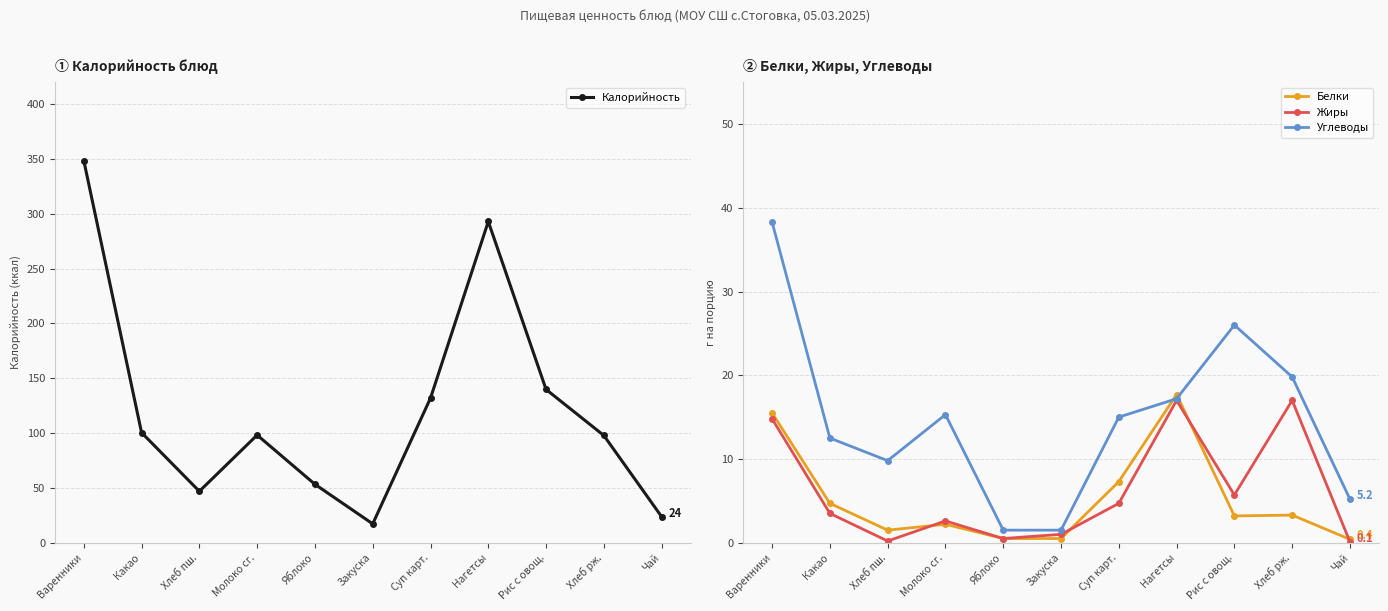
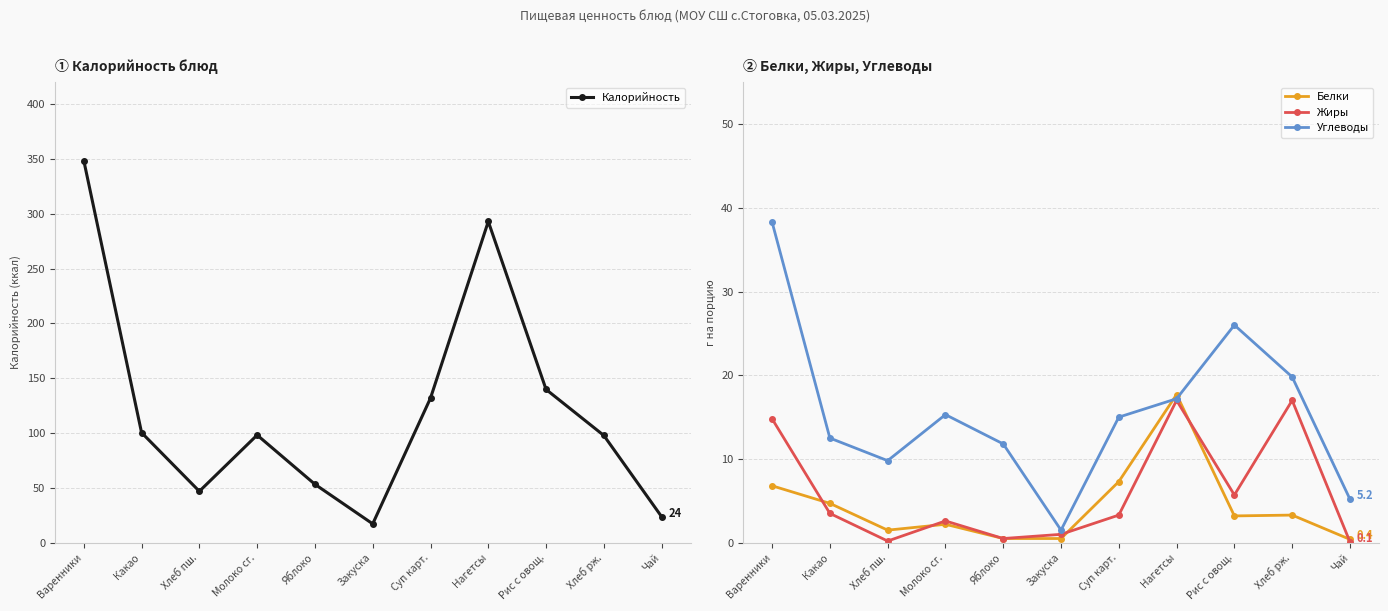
② Белки, Жиры, Углеводы, Белки, Варенники: 16 -> 7
② Белки, Жиры, Углеводы, Углеводы, Яблоко: 2 -> 12
② Белки, Жиры, Углеводы, Жиры, Суп карт.: 5 -> 3
